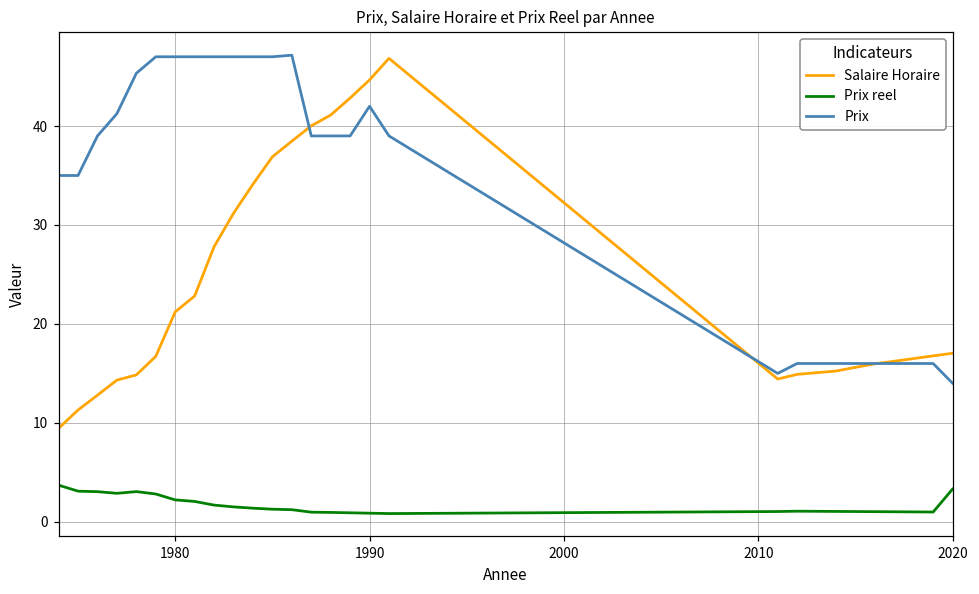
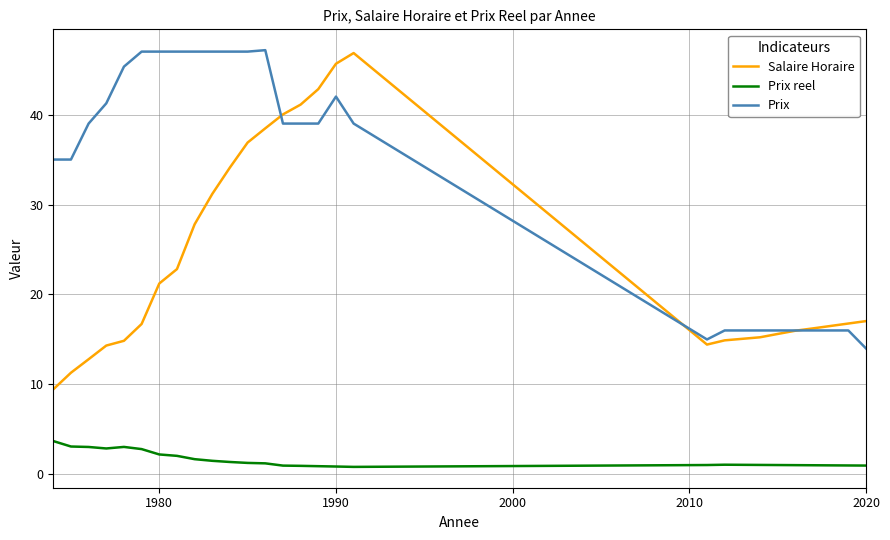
Salaire Horaire, 1990: 45 -> 46
Prix reel, 2020: 3 -> 1
